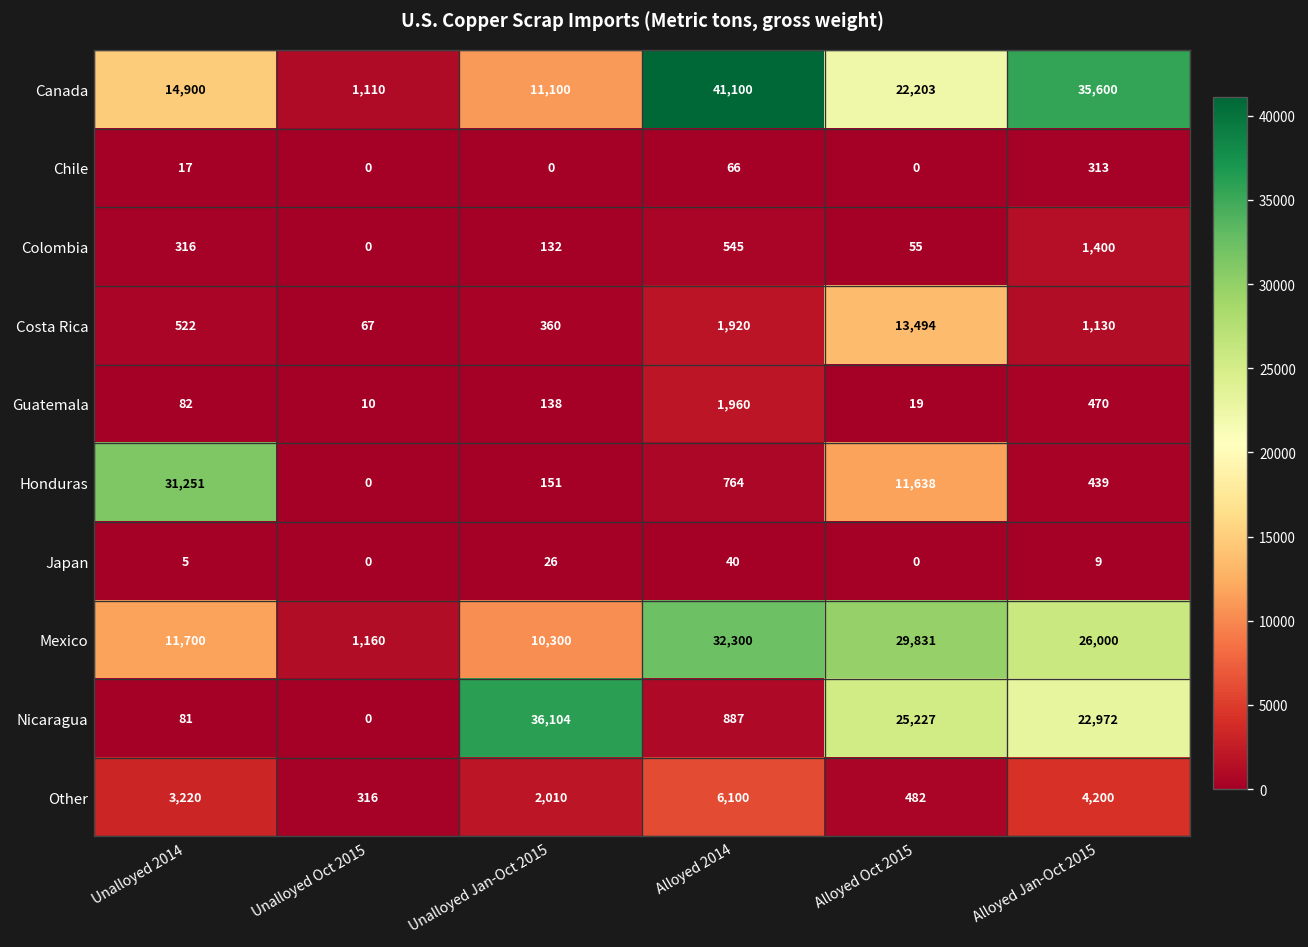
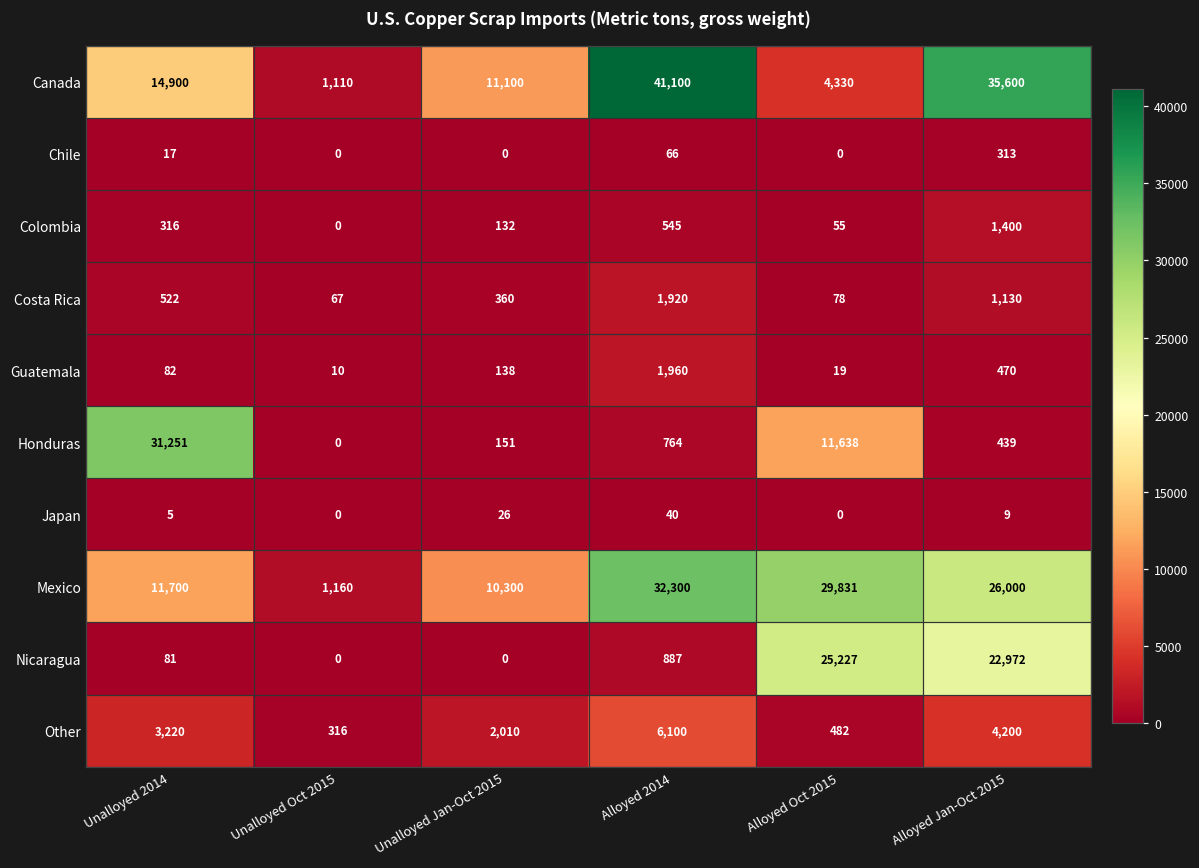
Canada, Alloyed Oct 2015: 22,203 -> 4,330
Costa Rica, Alloyed Oct 2015: 13,494 -> 78
Nicaragua, Unalloyed Jan-Oct 2015: 36,104 -> 0
